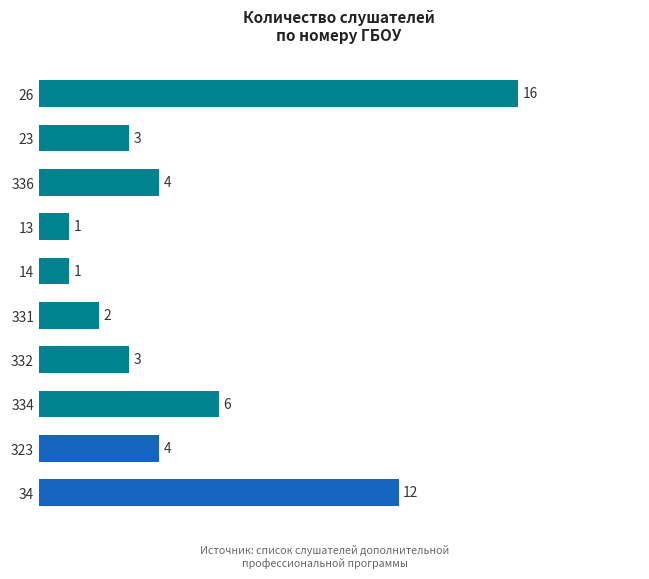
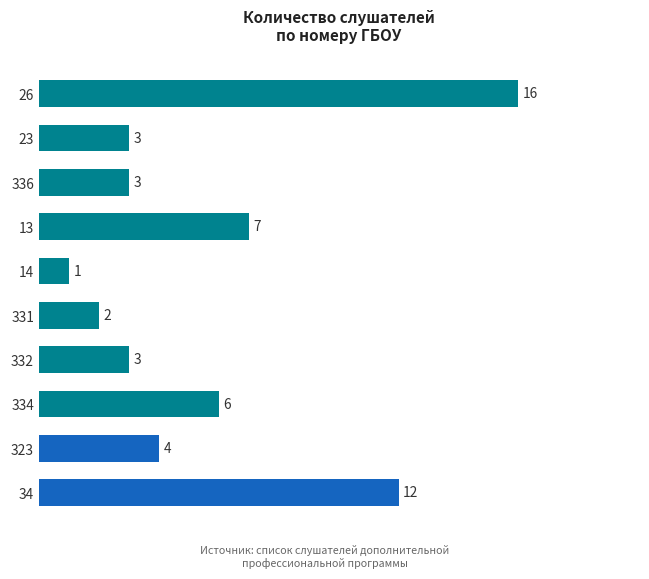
336: 4 -> 3
13: 1 -> 7
